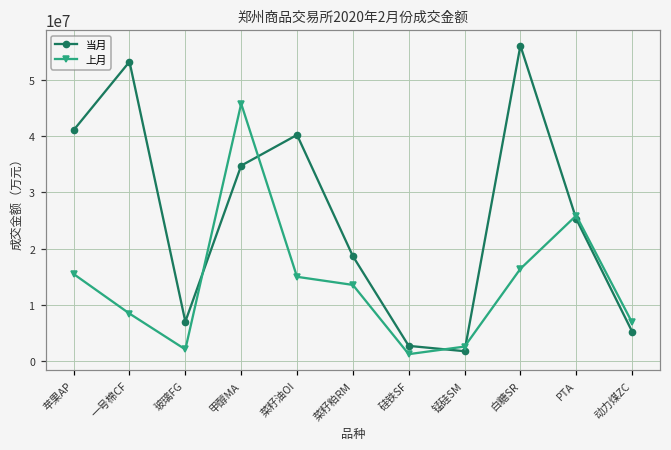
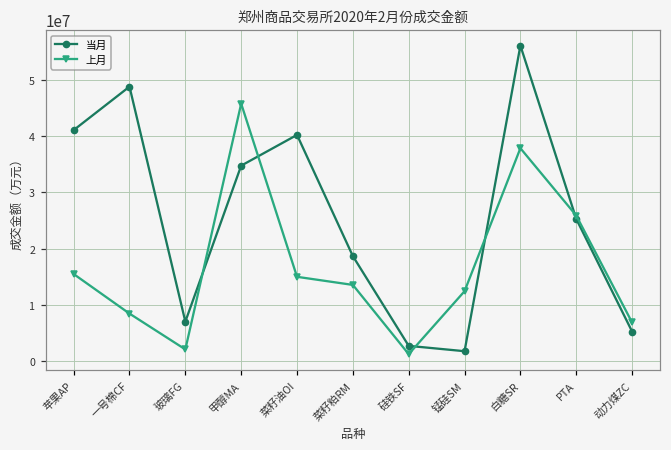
当月, 一号棉CF: 53000000 -> 49000000
上月, 锰硅SM: 2000000 -> 12000000
上月, 白糖SR: 16000000 -> 38000000
